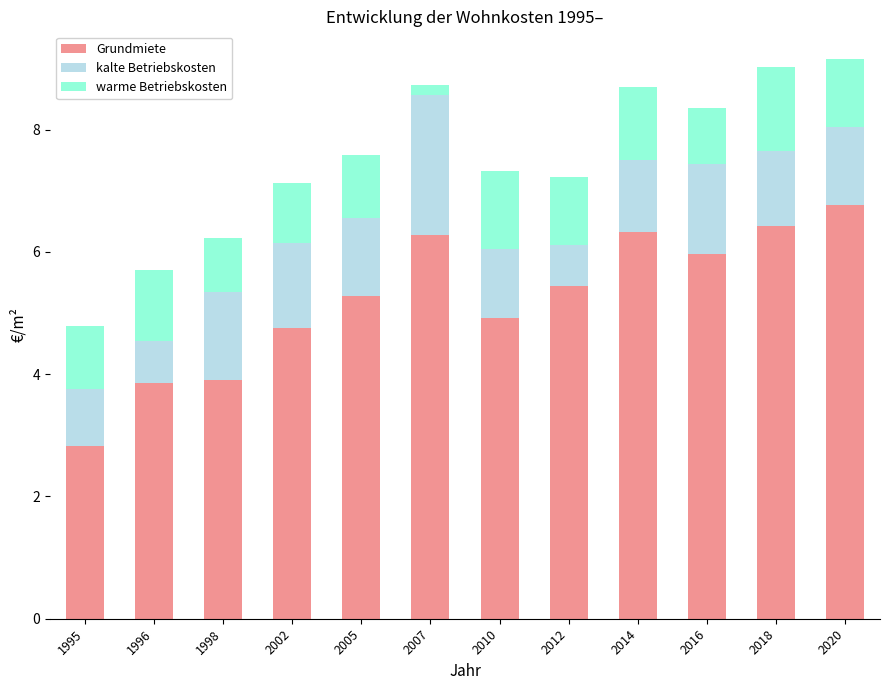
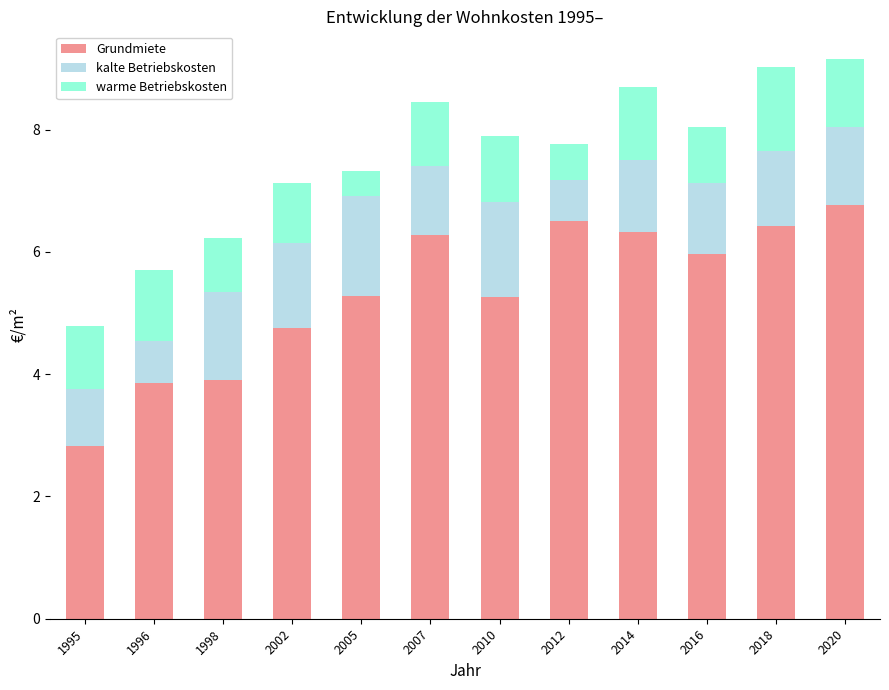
kalte Betriebskosten, 2005: 1.3 -> 1.6
warme Betriebskosten, 2005: 1.0 -> 0.4
kalte Betriebskosten, 2007: 2.3 -> 1.1
warme Betriebskosten, 2007: 0.2 -> 1.0
Grundmiete, 2010: 4.9 -> 5.3
kalte Betriebskosten, 2010: 1.1 -> 1.5
warme Betriebskosten, 2010: 1.3 -> 1.1
Grundmiete, 2012: 5.5 -> 6.5
warme Betriebskosten, 2012: 1.1 -> 0.6
kalte Betriebskosten, 2016: 1.5 -> 1.2
